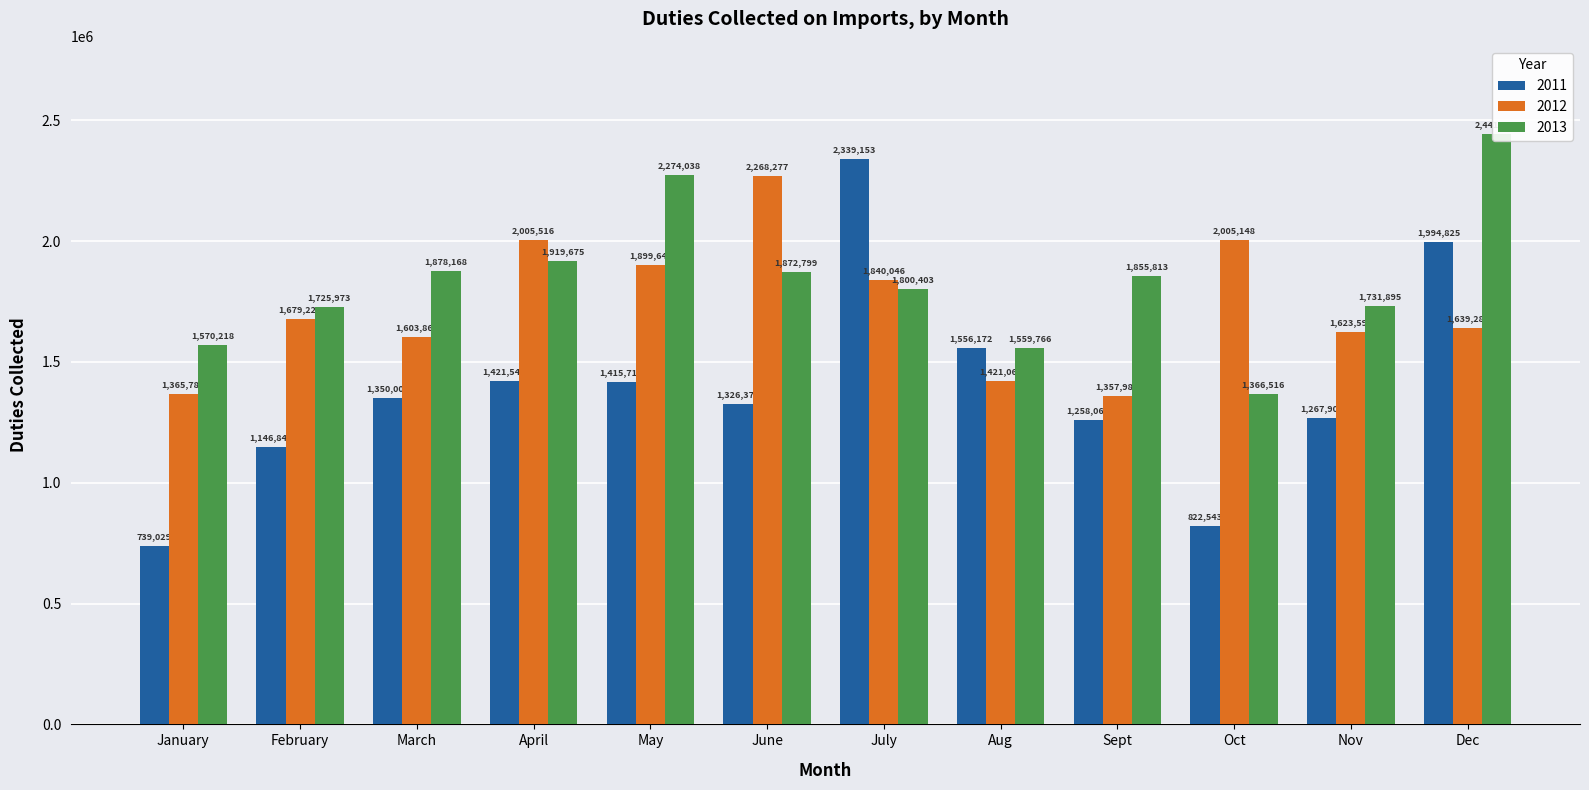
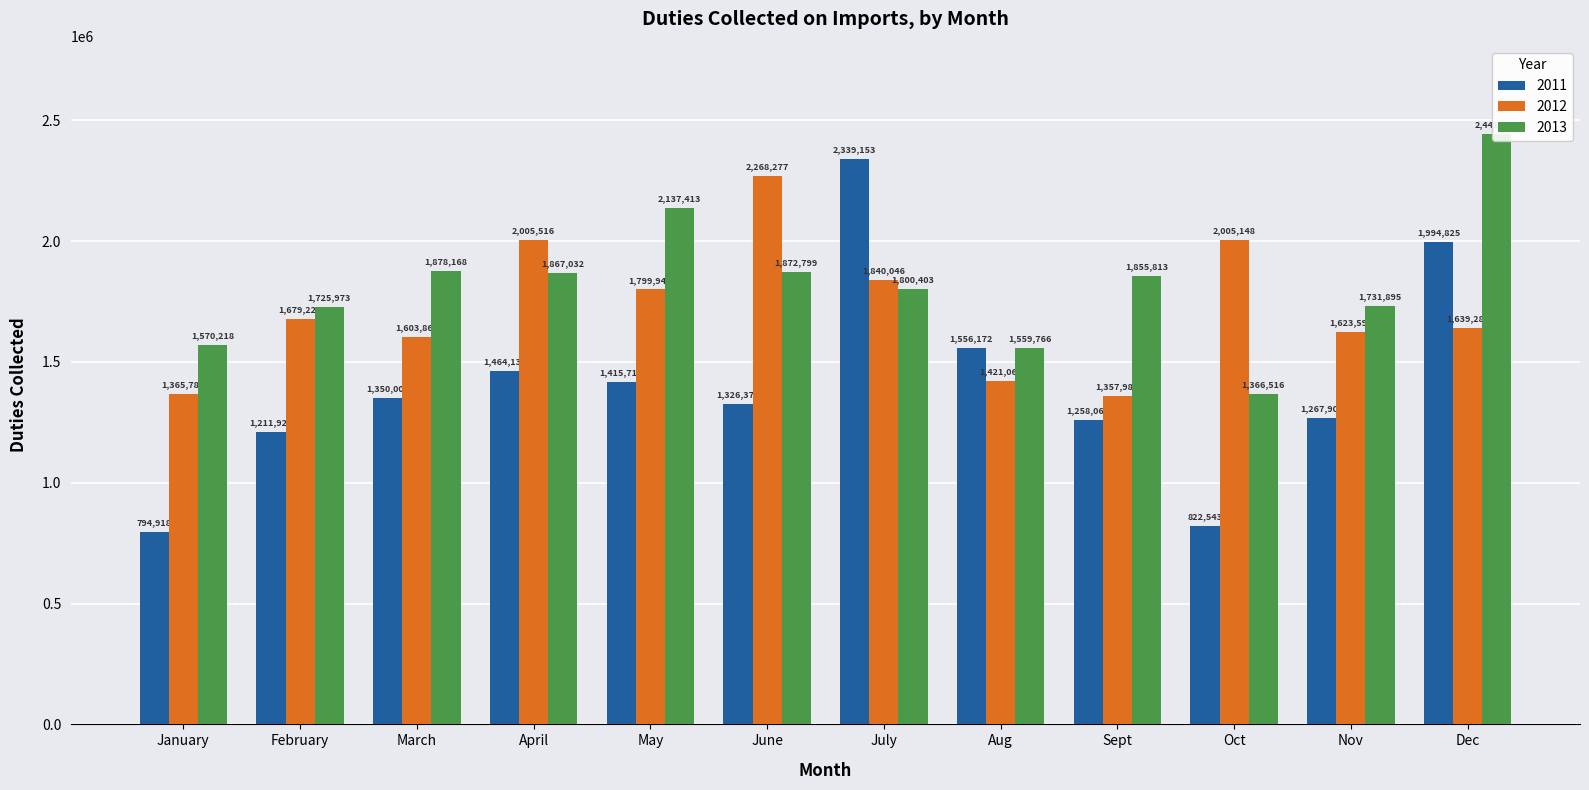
2011, January: 739,029 -> 794,918
2011, February: 1,146,849 -> 1,211,927
2011, April: 1,421,546 -> 1,464,138
2013, April: 1,919,675 -> 1,867,032
2012, May: 1,899,648 -> 1,799,943
2013, May: 2,274,038 -> 2,137,413
